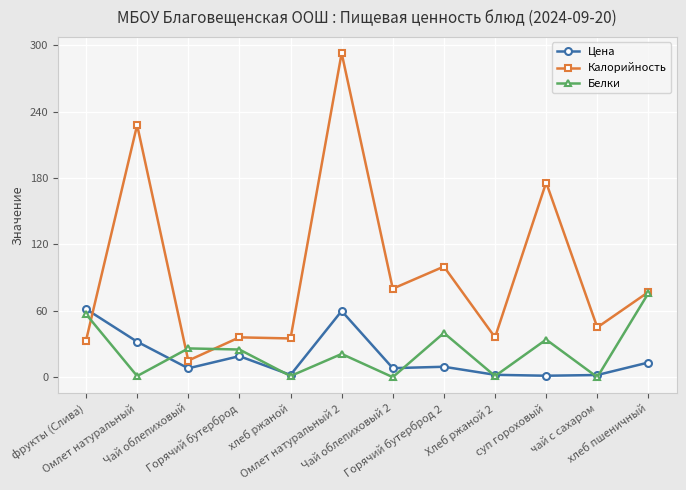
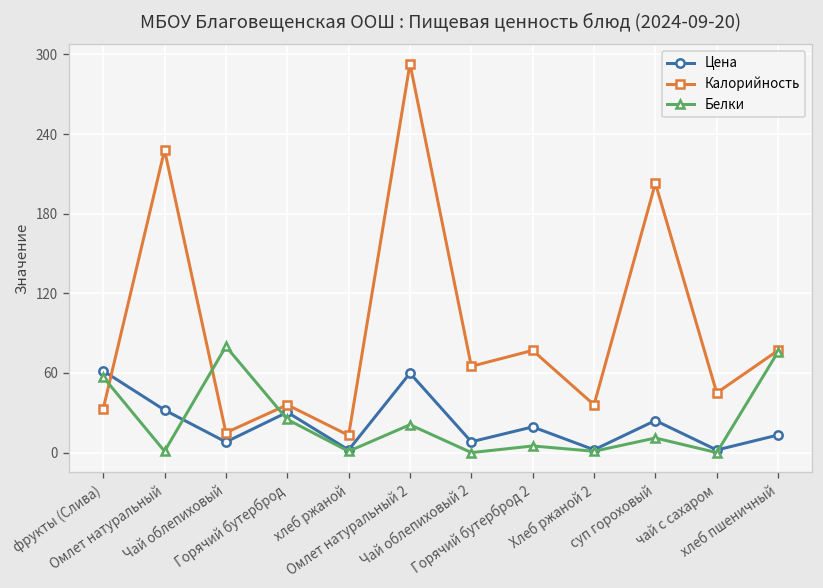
Белки, Чай облепиховый: 26 -> 80
Цена, Горячий бутерброд: 19 -> 30
Калорийность, хлеб ржаной: 35 -> 13
Калорийность, Чай облепиховый 2: 80 -> 65
Цена, Горячий бутерброд 2: 9 -> 19
Калорийность, Горячий бутерброд 2: 100 -> 77
Белки, Горячий бутерброд 2: 40 -> 5
Цена, суп гороховый: 1 -> 24
Калорийность, суп гороховый: 176 -> 203
Белки, суп гороховый: 34 -> 11
